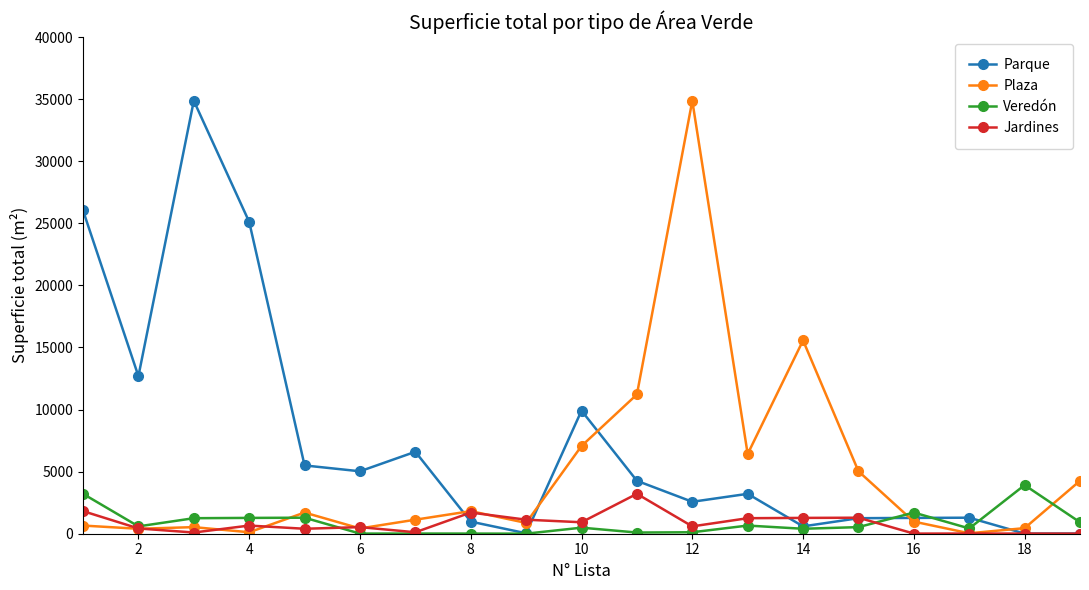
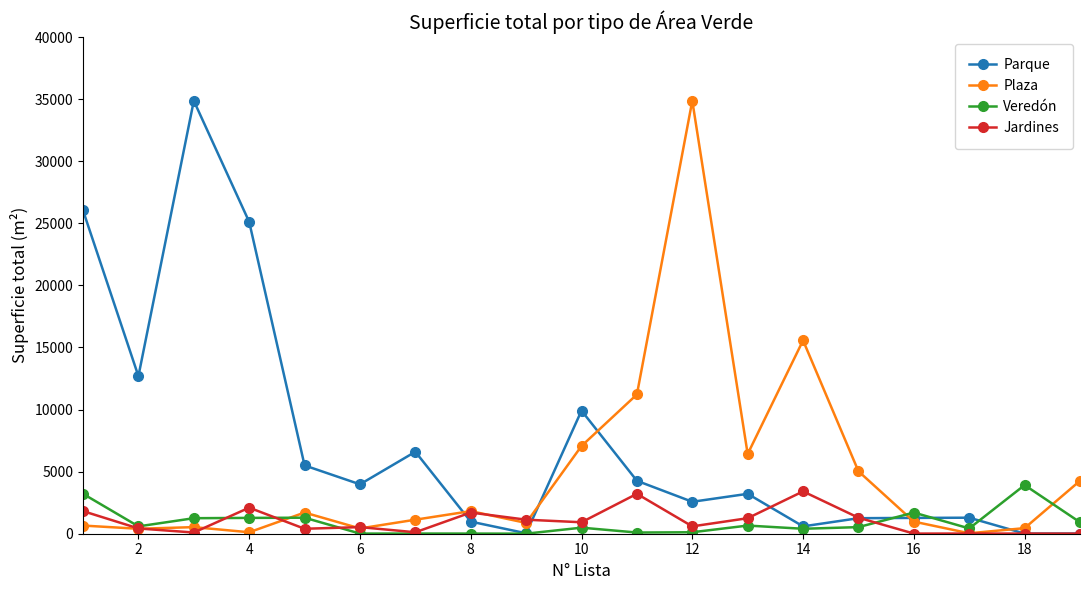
Jardines, 4: 700 -> 2100
Parque, 6: 5000 -> 4000
Jardines, 14: 1300 -> 3400
